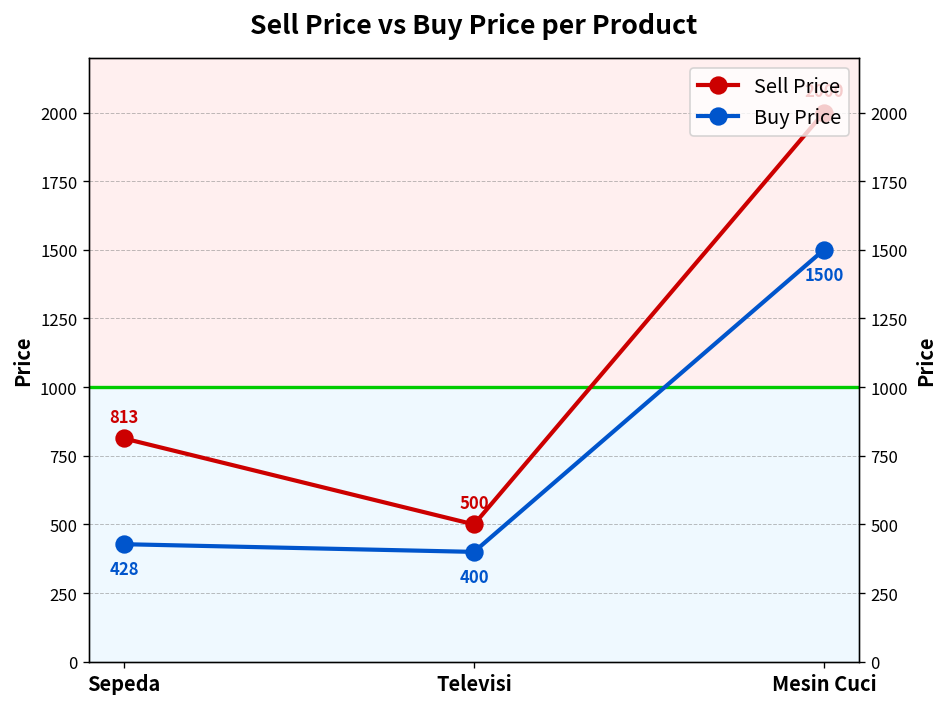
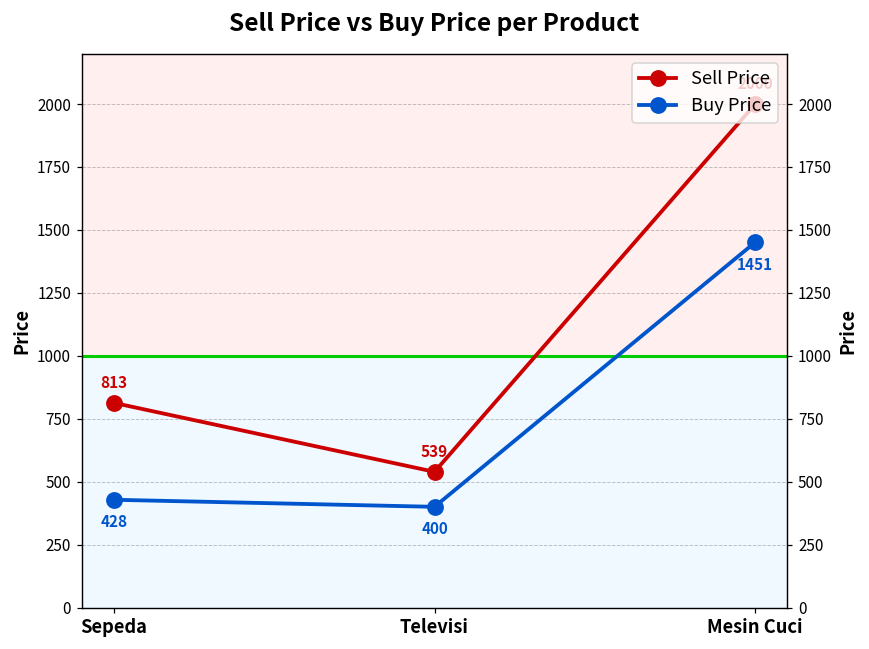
Sell Price, Televisi: 500 -> 539
Buy Price, Mesin Cuci: 1500 -> 1451
